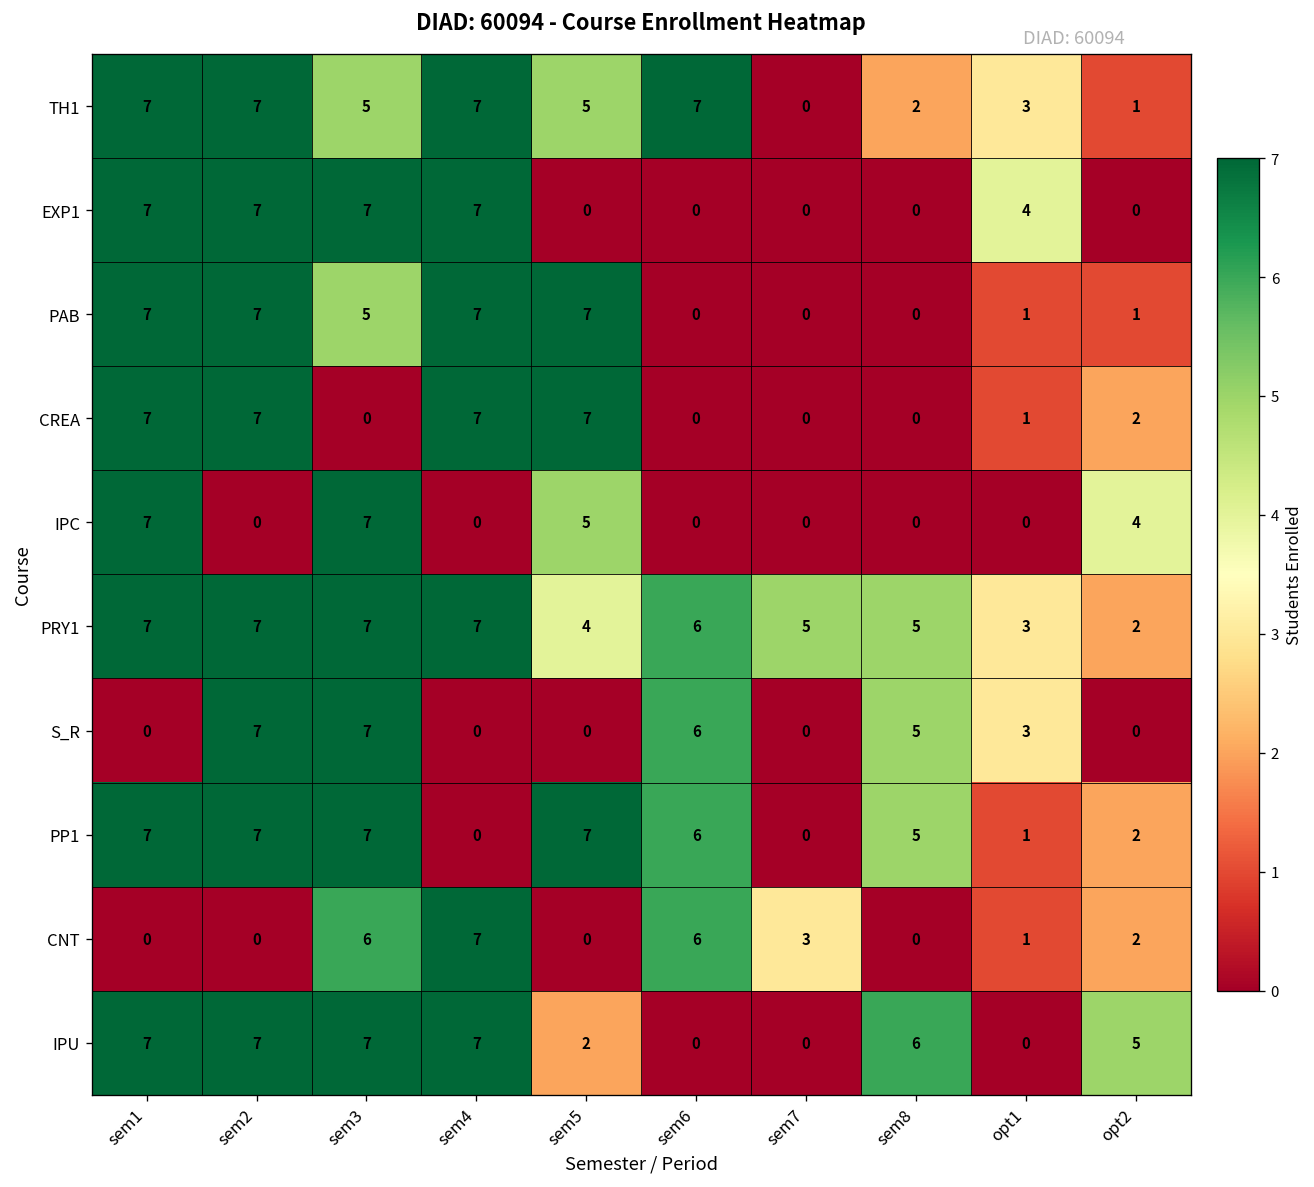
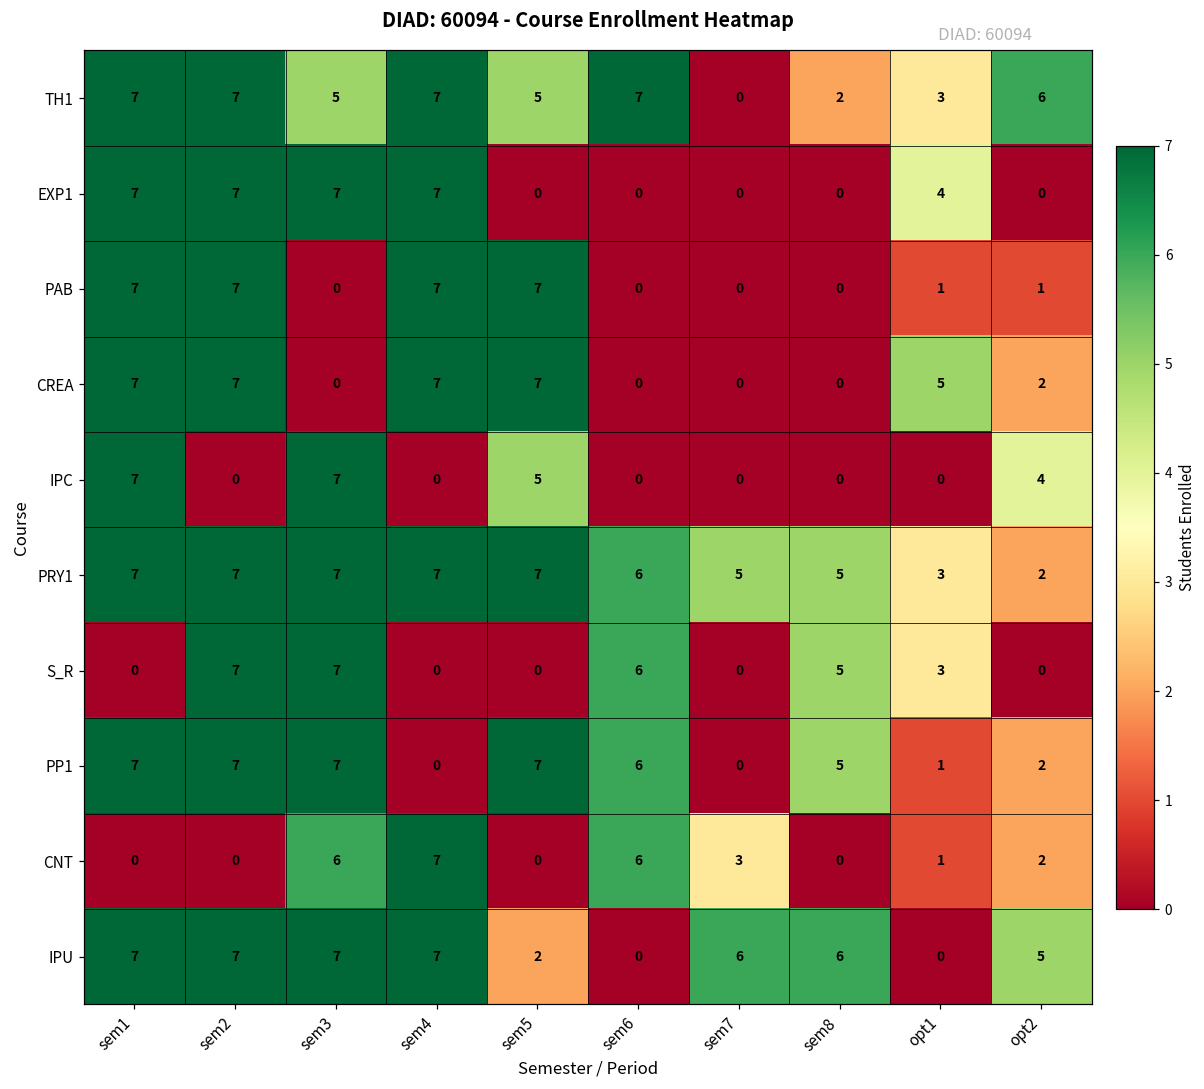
TH1, opt2: 1 -> 6
PAB, sem3: 5 -> 0
CREA, opt1: 1 -> 5
PRY1, sem5: 4 -> 7
IPU, sem7: 0 -> 6
